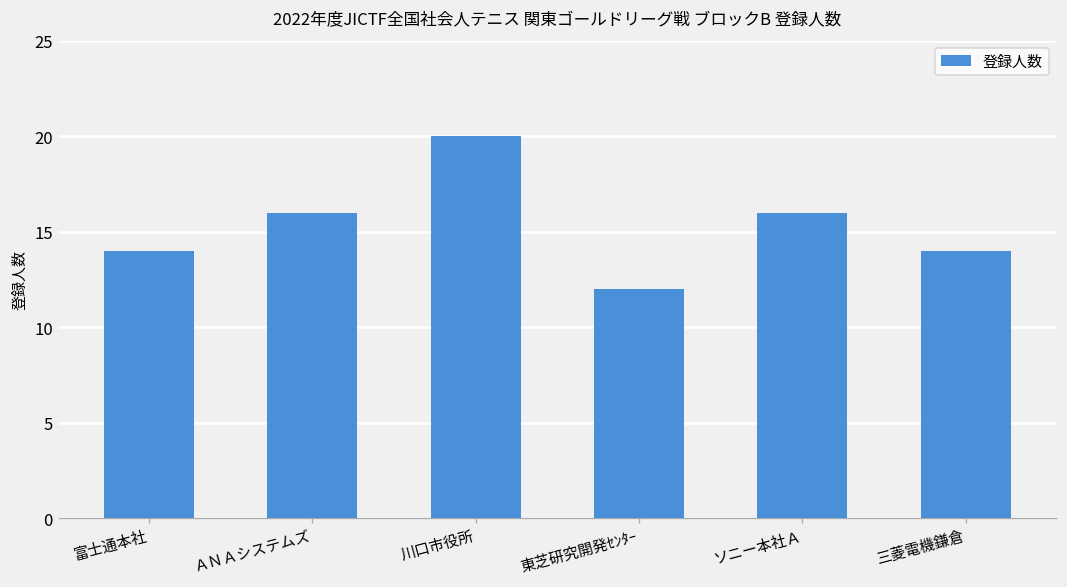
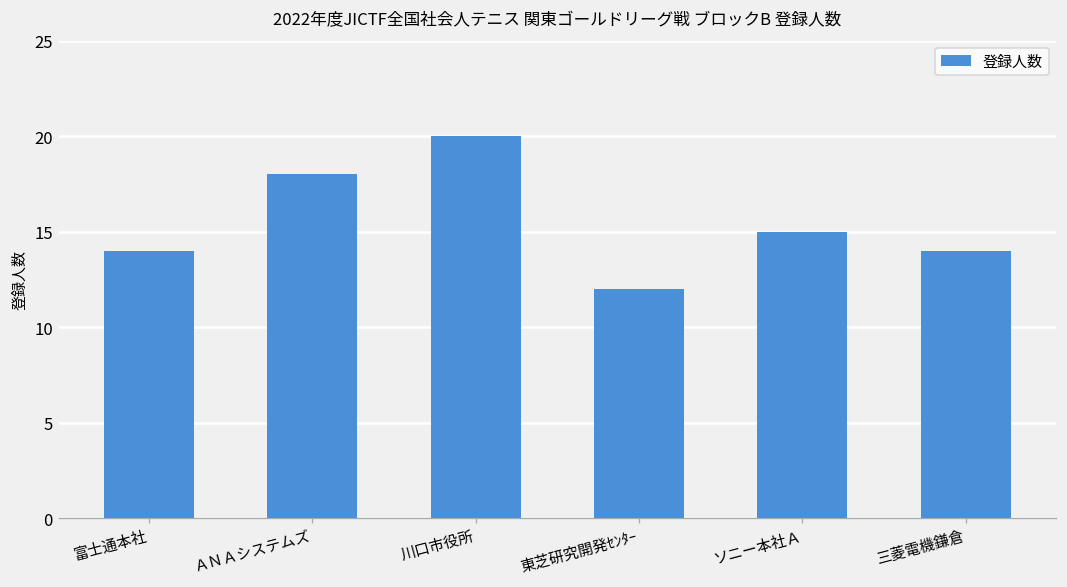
ＡＮＡシステムズ: 16 -> 18
ソニー本社Ａ: 16 -> 15
